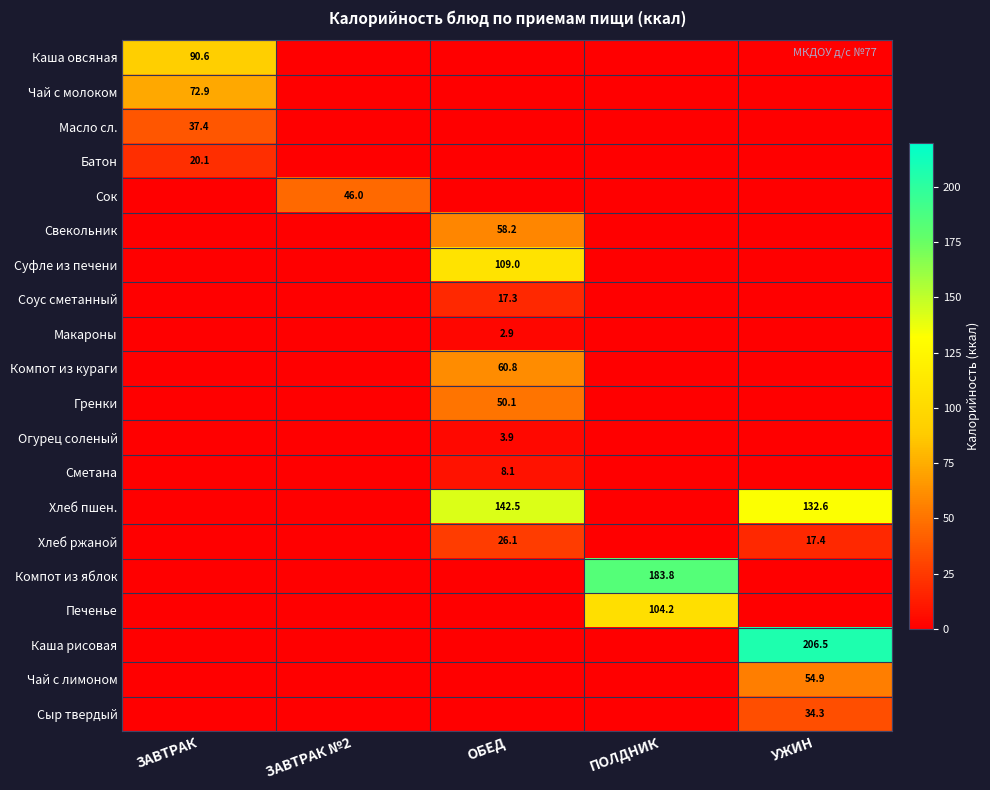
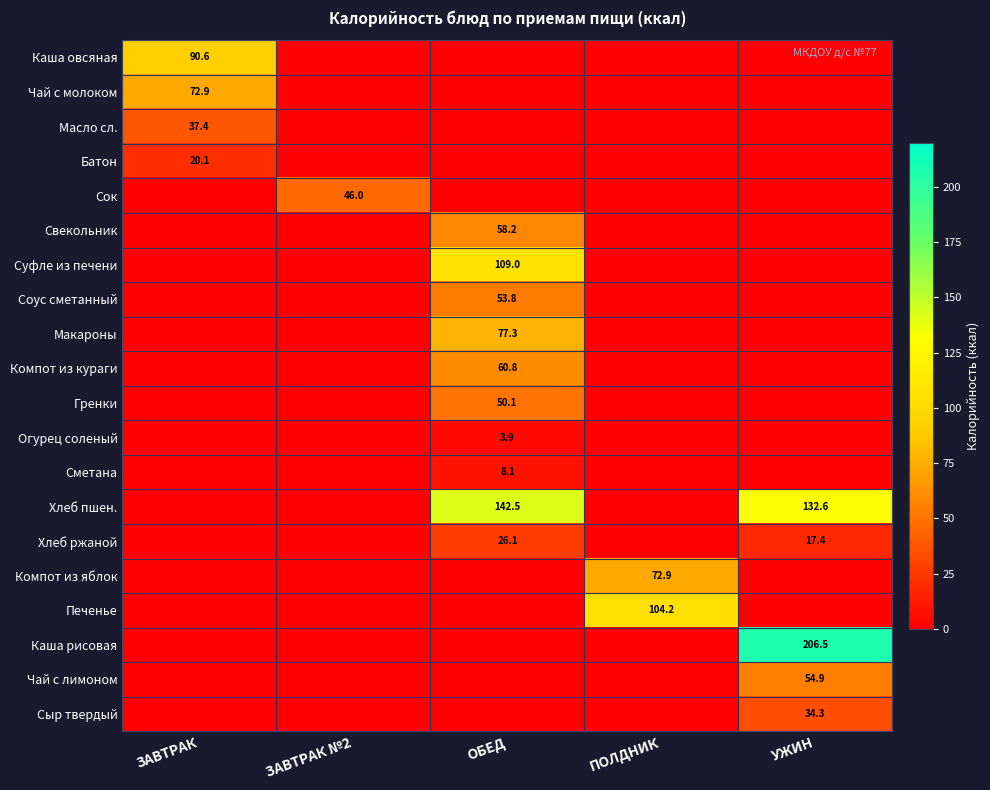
Соус сметанный, ОБЕД: 17.3 -> 53.8
Макароны, ОБЕД: 2.9 -> 77.3
Компот из яблок, ПОЛДНИК: 183.8 -> 72.9
